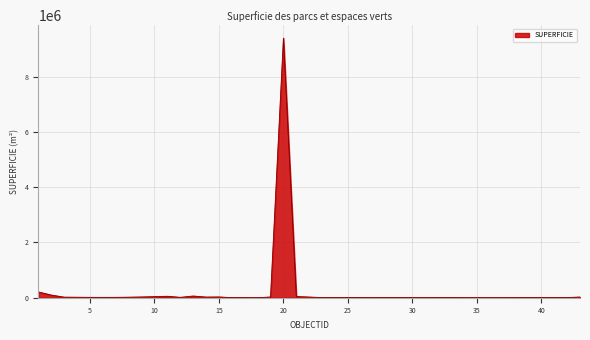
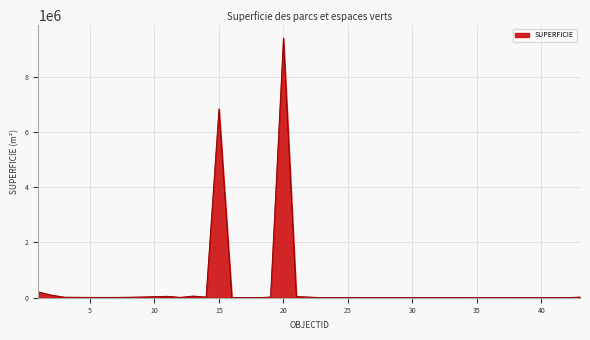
15: 0 -> 6800000
